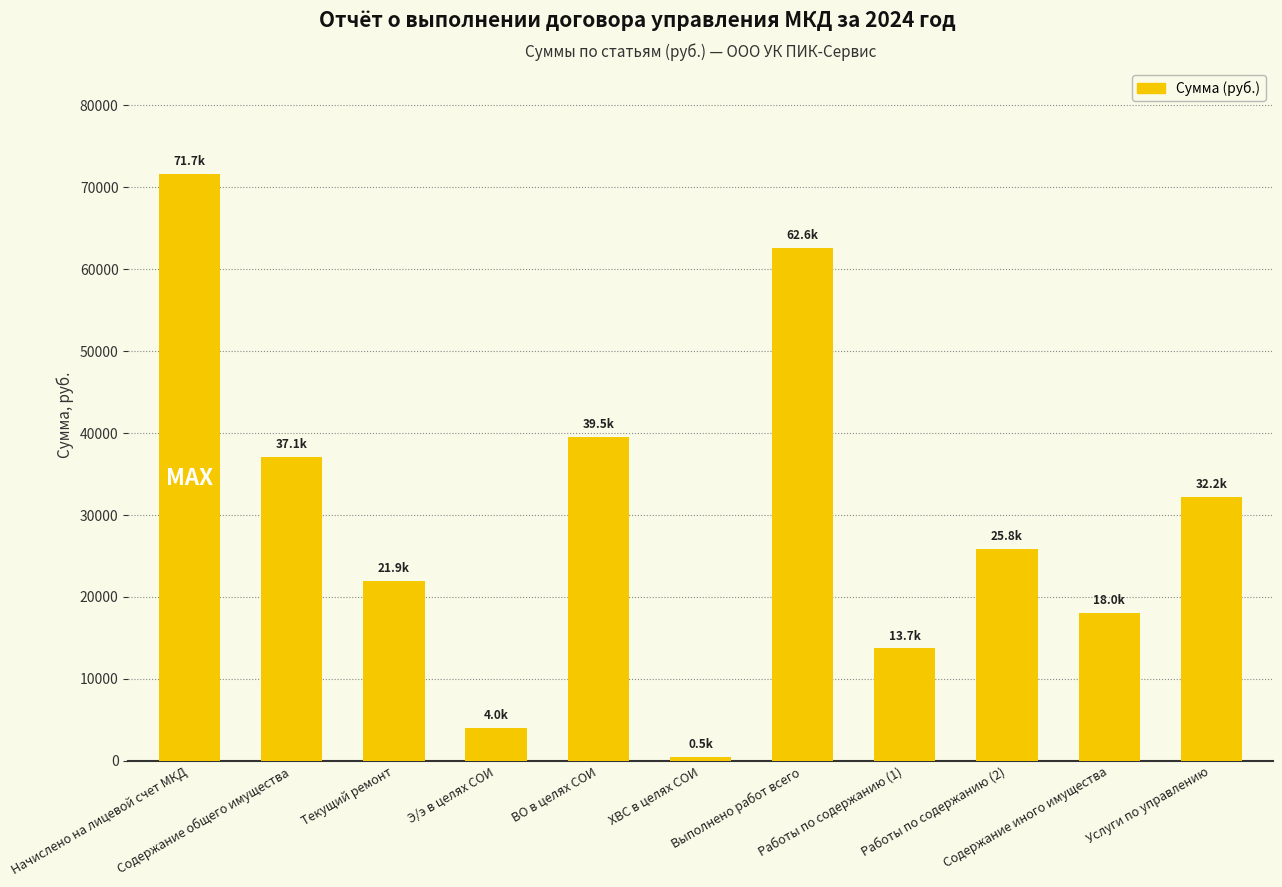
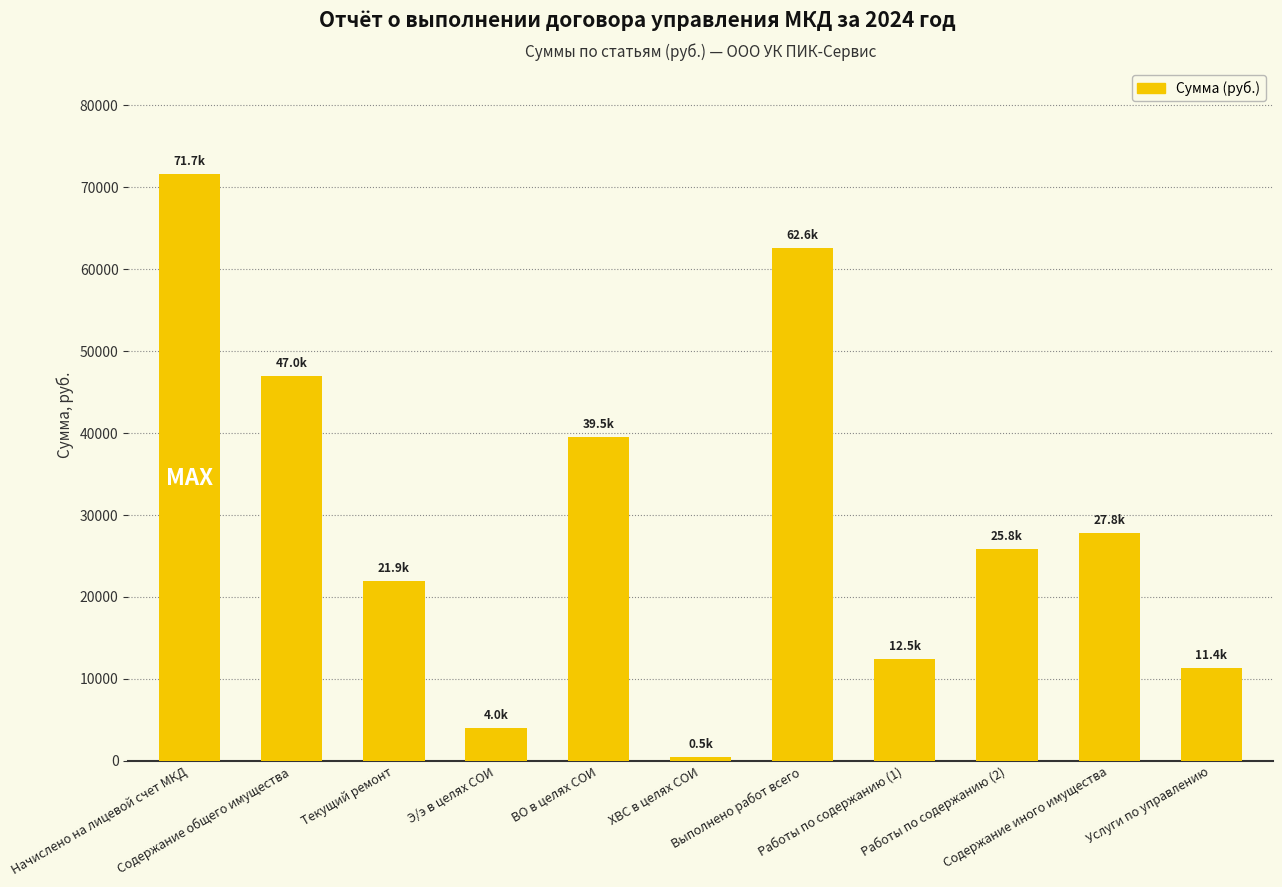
Содержание общего имущества: 37.1k -> 47.0k
Работы по содержанию (1): 13.7k -> 12.5k
Содержание иного имущества: 18.0k -> 27.8k
Услуги по управлению: 32.2k -> 11.4k
